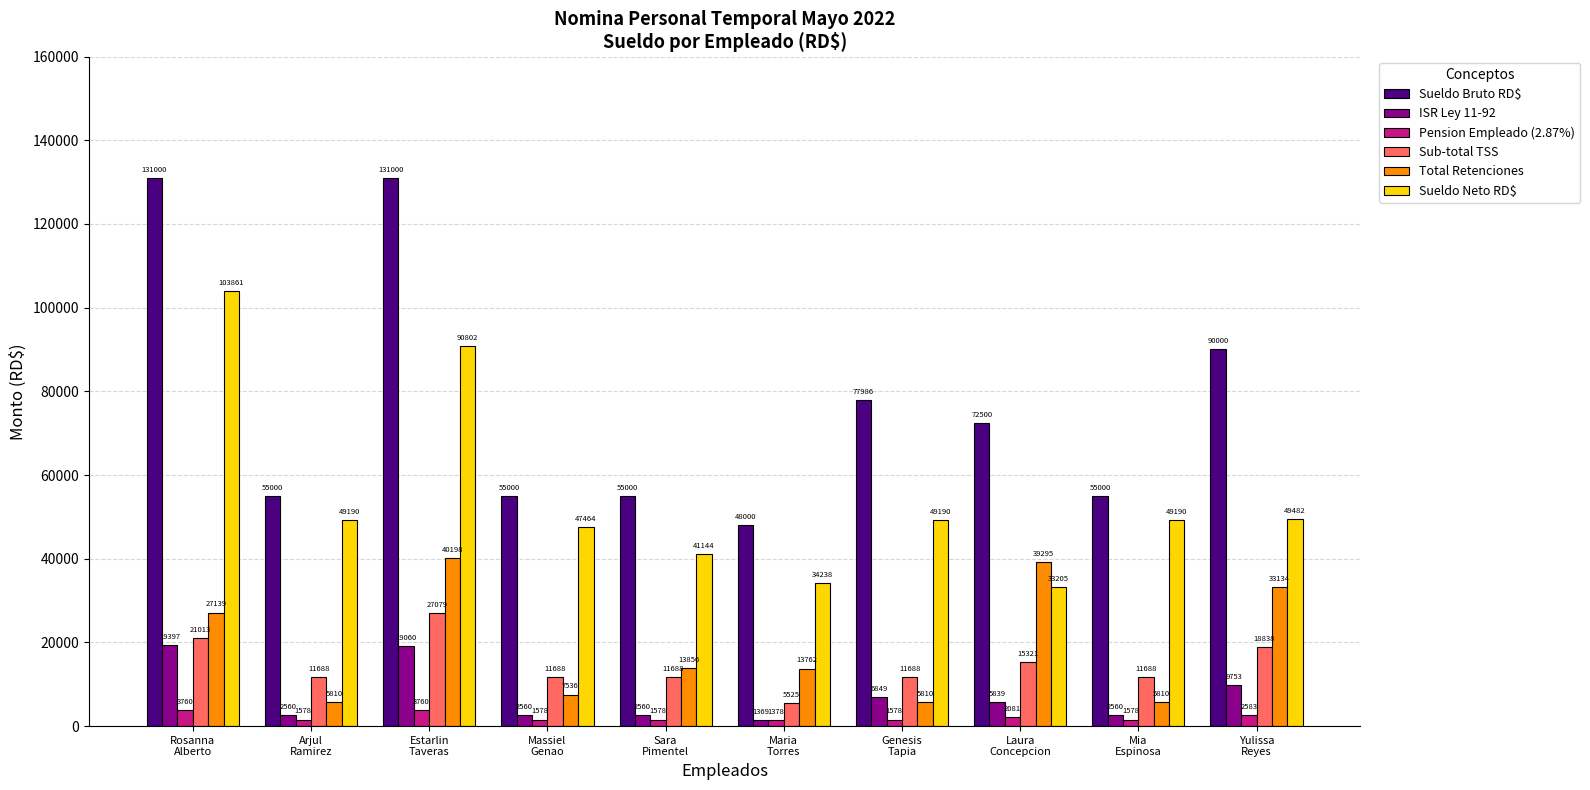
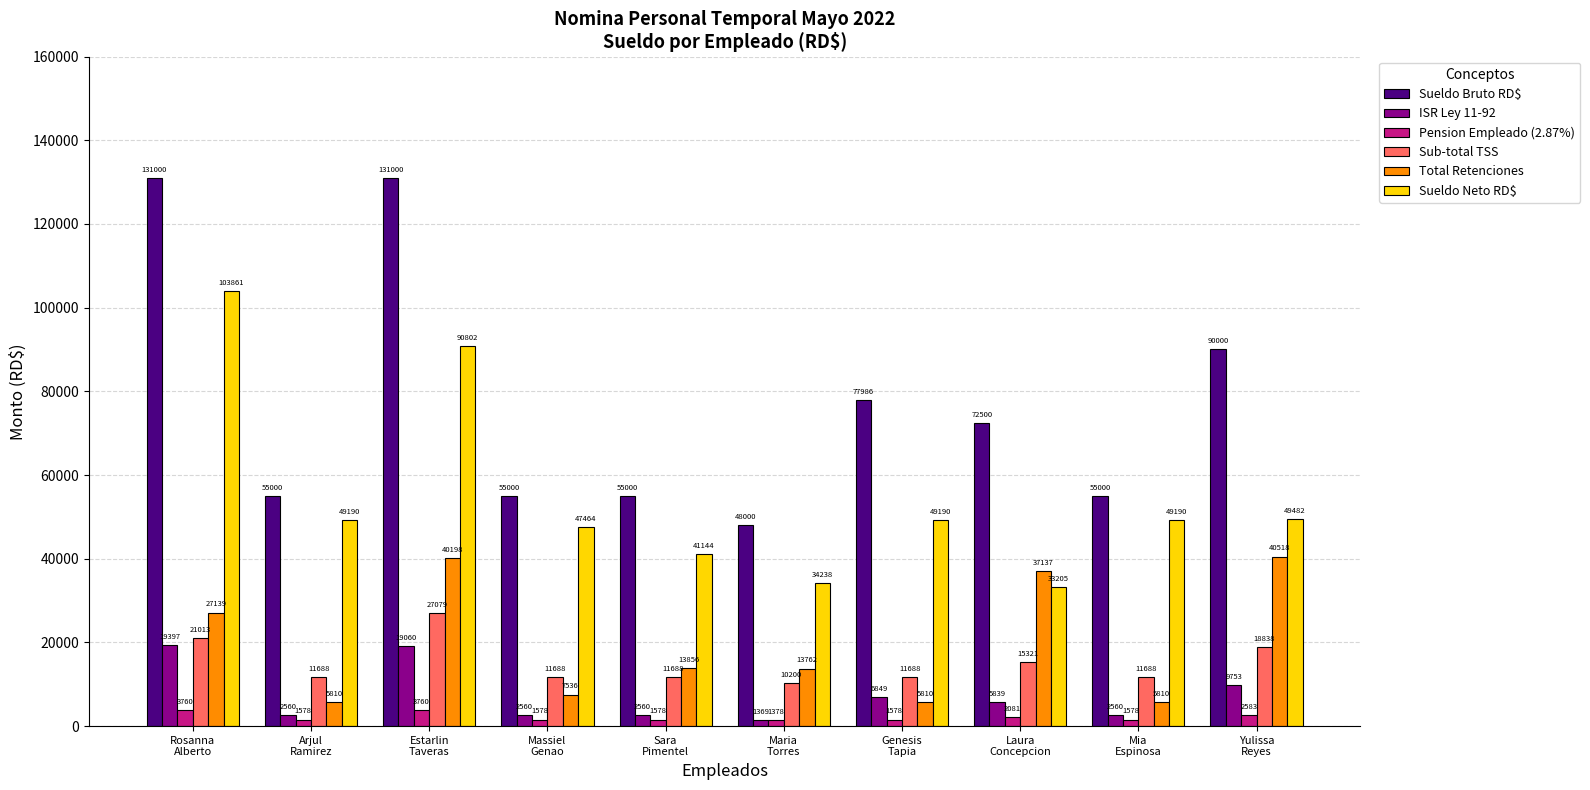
Sub-total TSS, Maria Torres: 5525 -> 10200
Total Retenciones, Laura Concepcion: 39295 -> 37137
Total Retenciones, Yulissa Reyes: 33134 -> 40518
